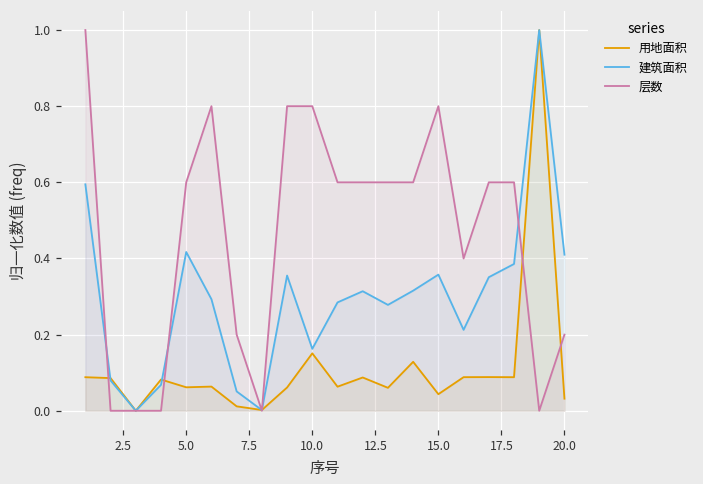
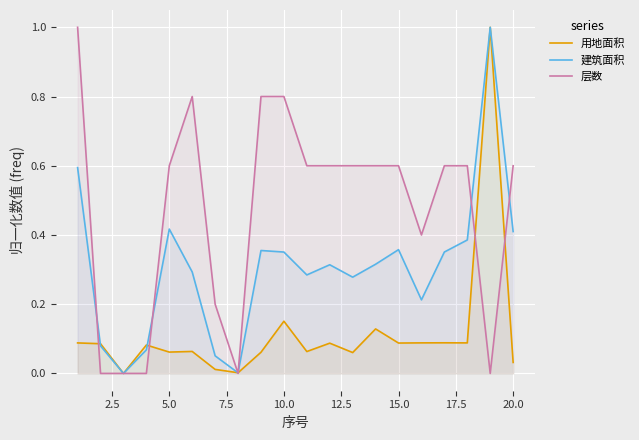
建筑面积, 10.0: 0.16 -> 0.35
用地面积, 15.0: 0.04 -> 0.09
层数, 15.0: 0.80 -> 0.60
层数, 20.0: 0.20 -> 0.60
